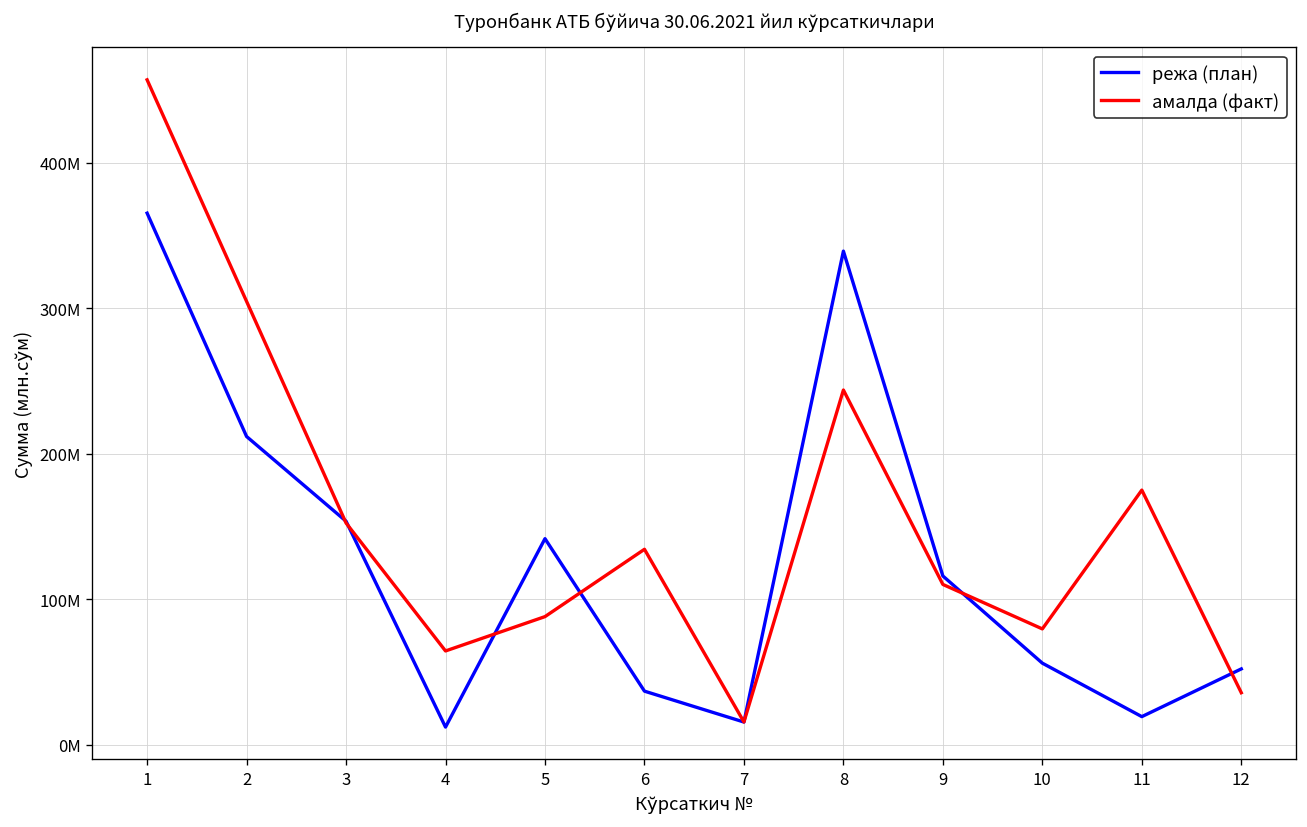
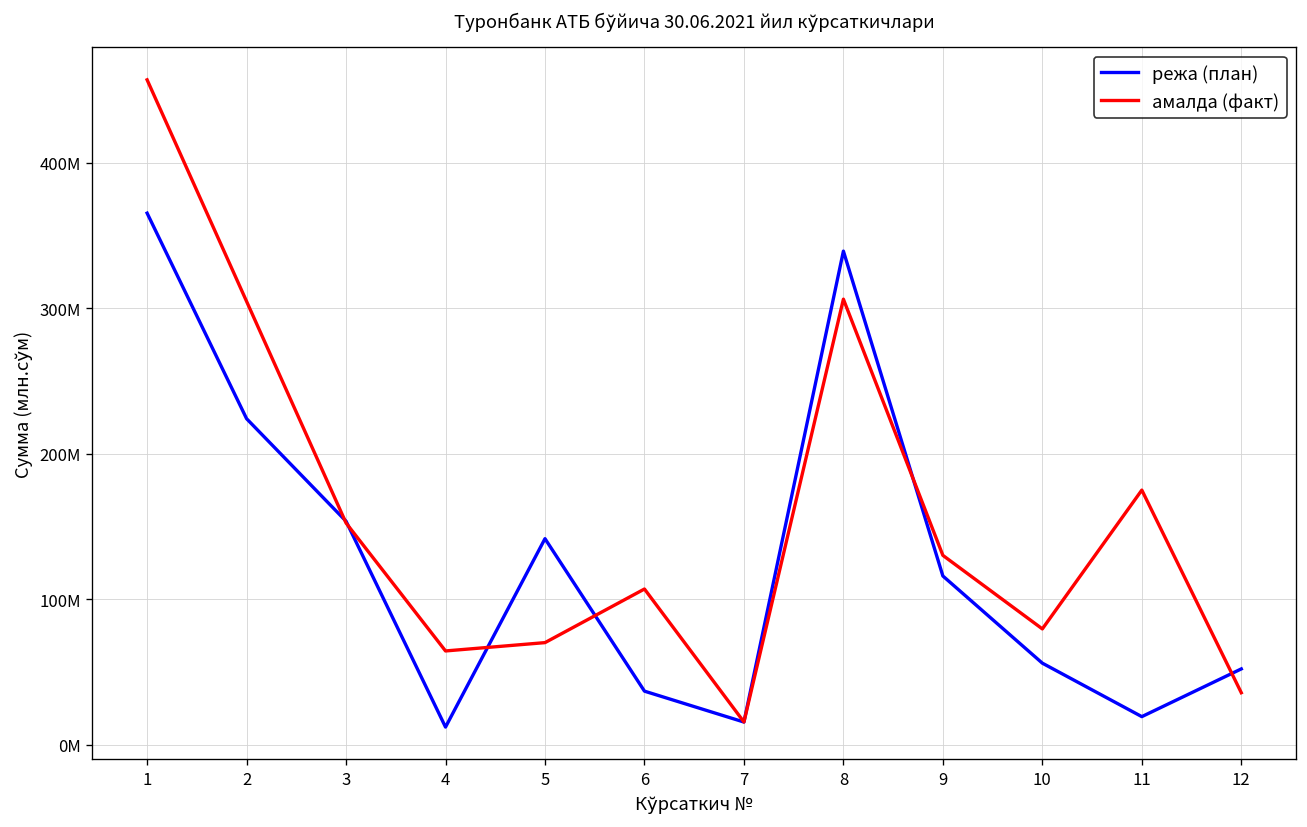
режа (план), 2: 212000000 -> 224000000
амалда (факт), 5: 88000000 -> 70000000
амалда (факт), 6: 134000000 -> 107000000
амалда (факт), 8: 244000000 -> 306000000
амалда (факт), 9: 110000000 -> 130000000
